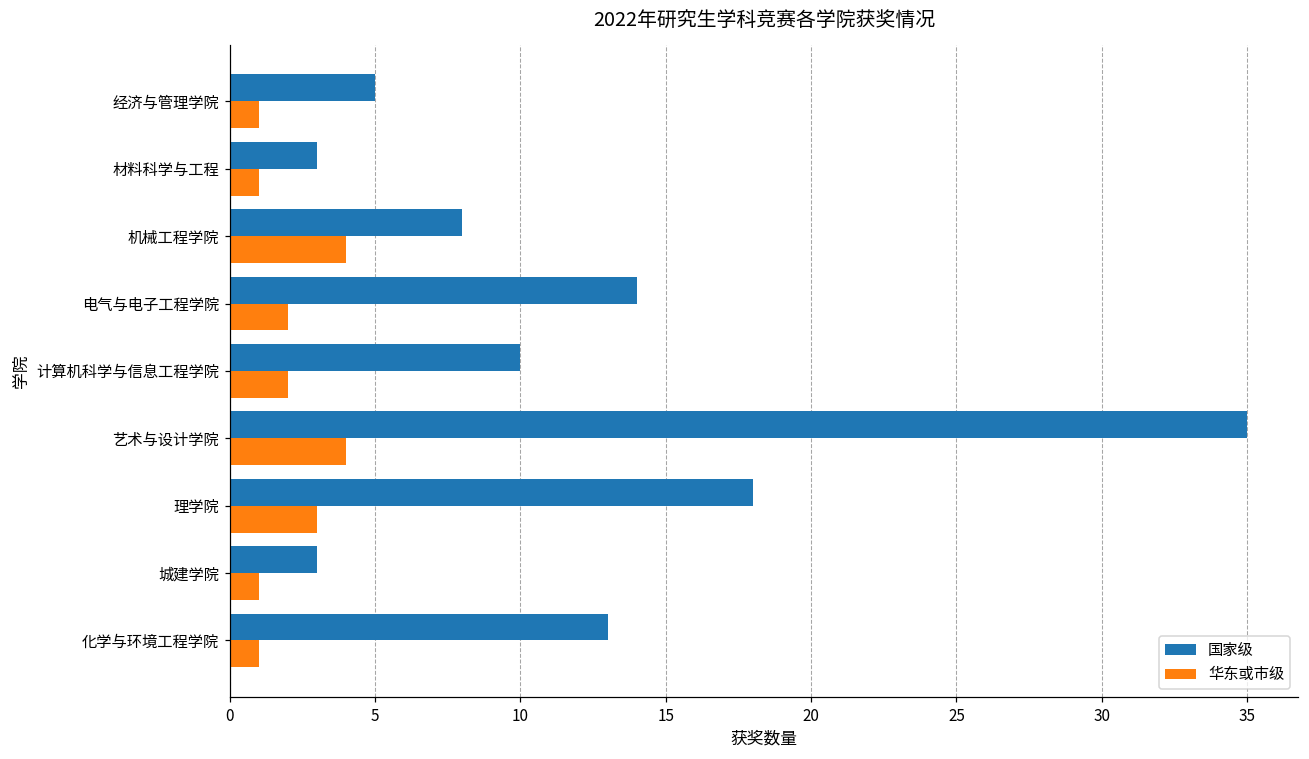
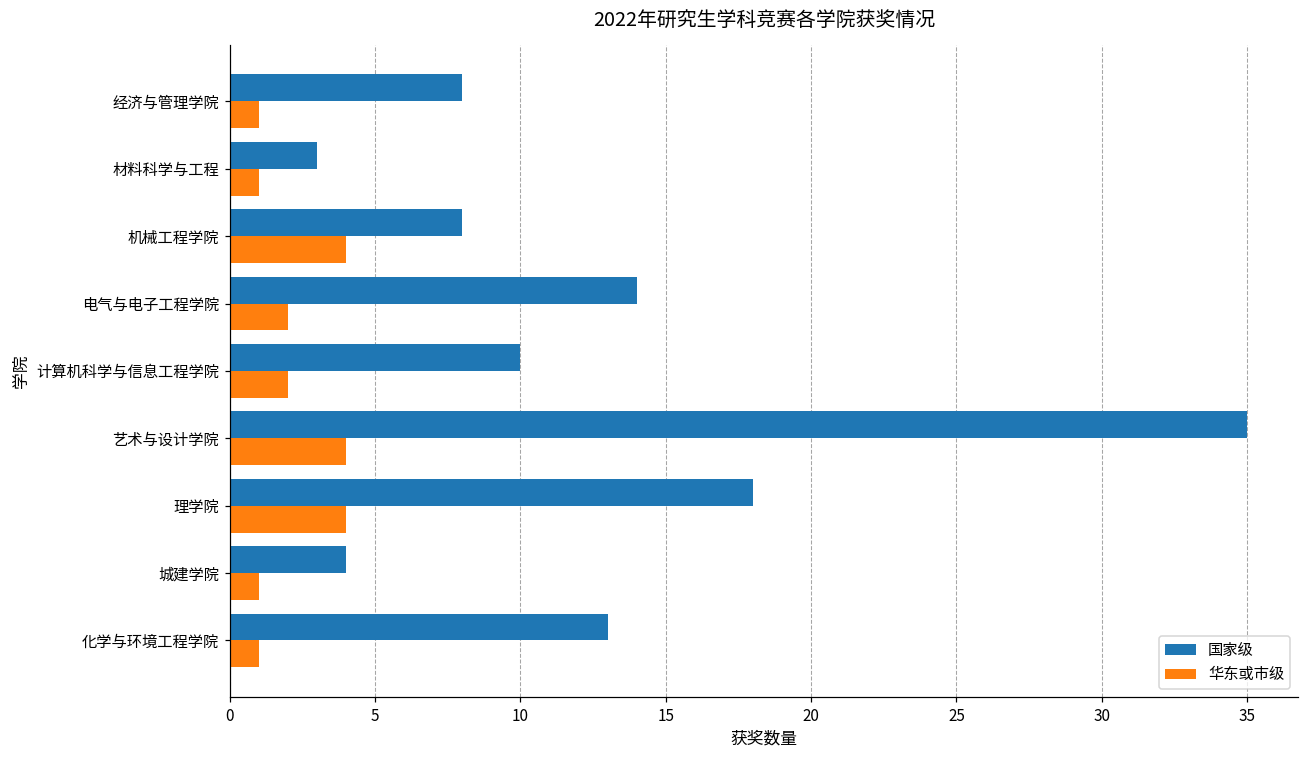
国家级, 经济与管理学院: 5 -> 8
华东或市级, 理学院: 3 -> 4
国家级, 城建学院: 3 -> 4
